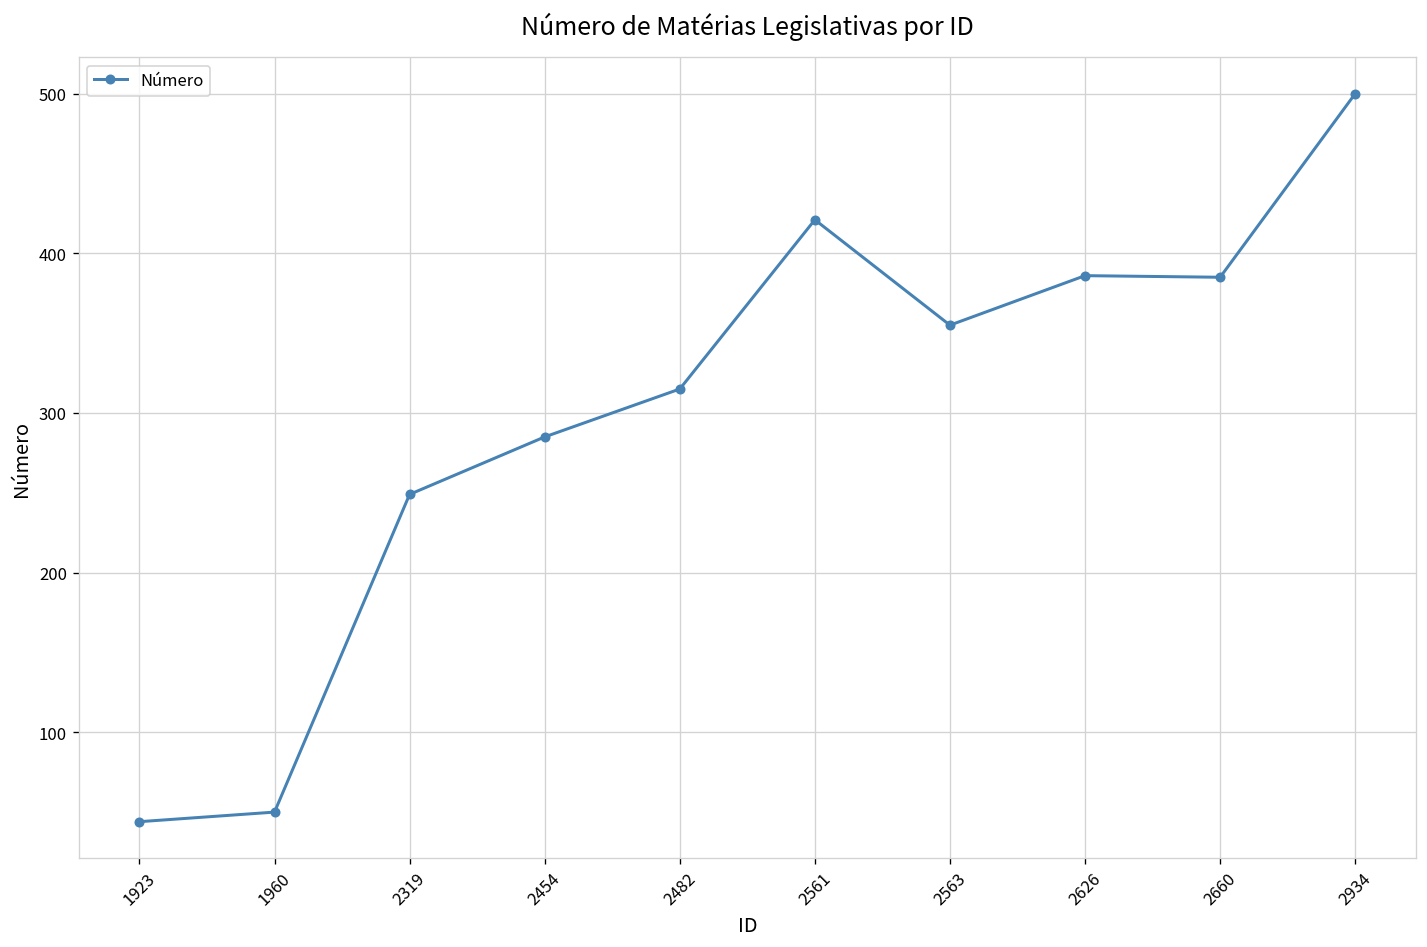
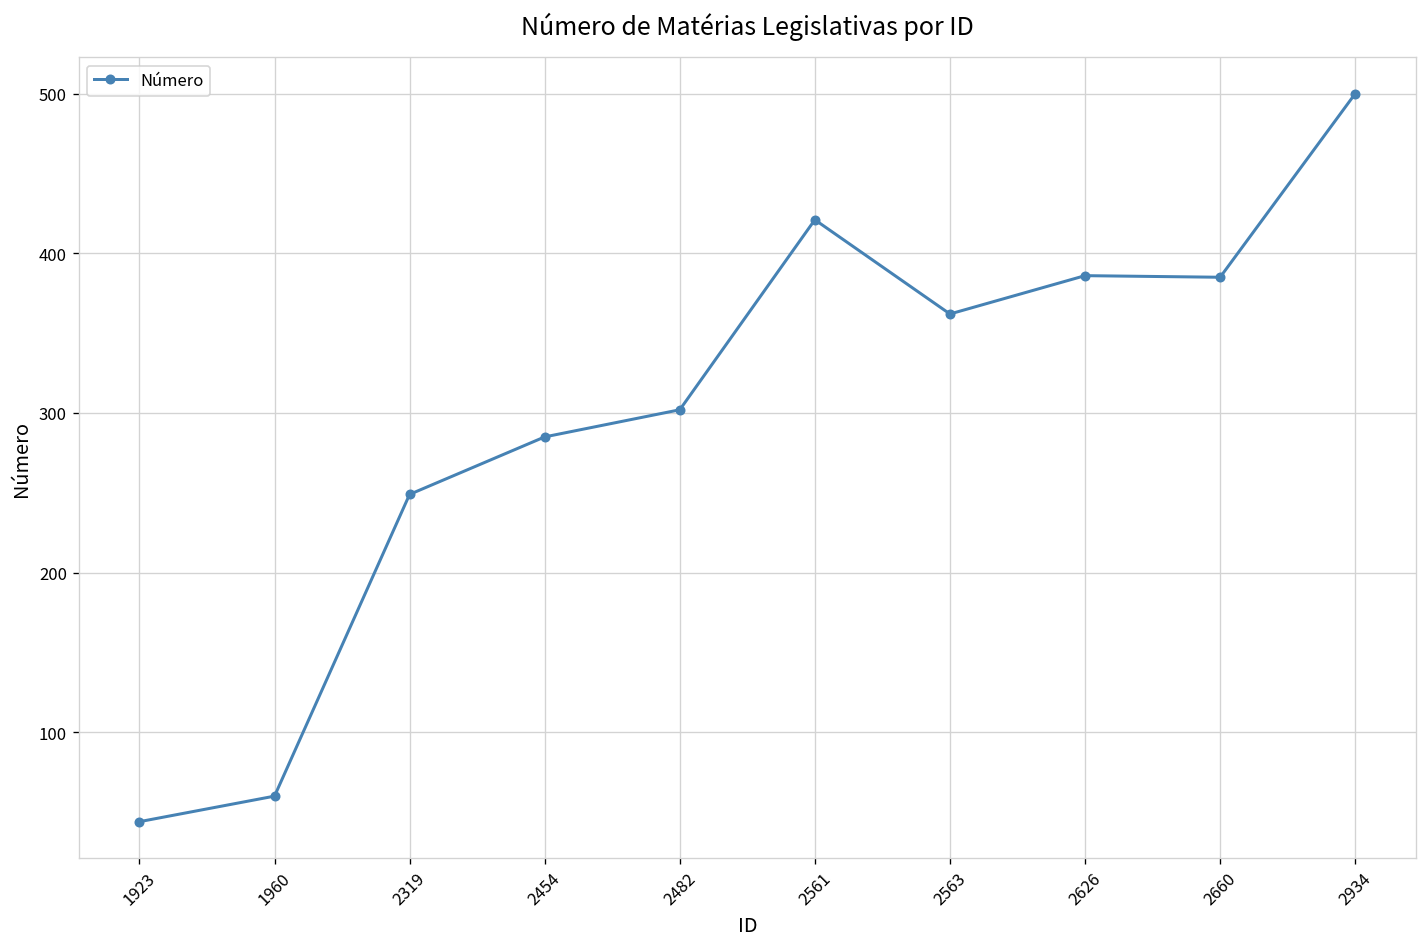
1960: 50 -> 60
2482: 315 -> 302
2563: 355 -> 362
